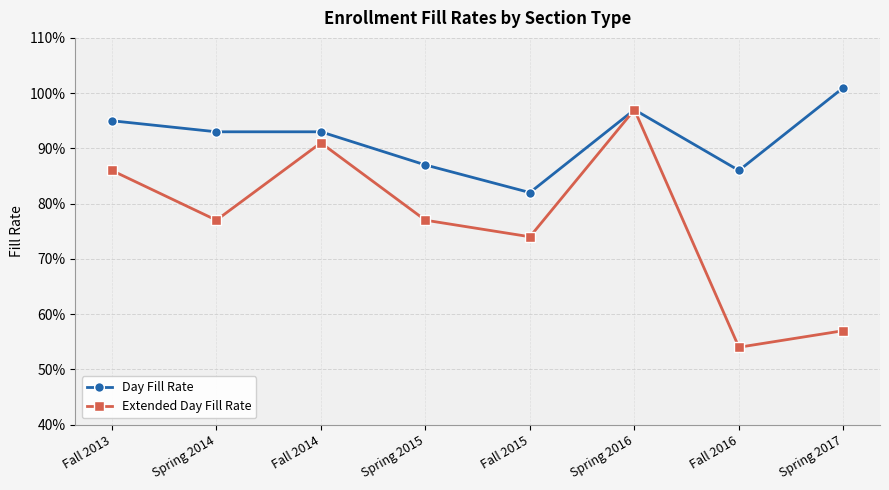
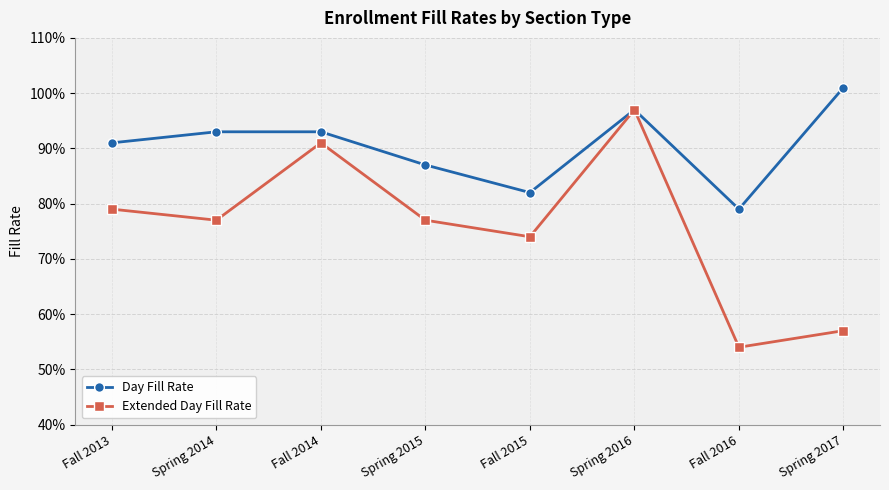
Day Fill Rate, Fall 2013: 95% -> 91%
Extended Day Fill Rate, Fall 2013: 86% -> 79%
Day Fill Rate, Fall 2016: 86% -> 79%
